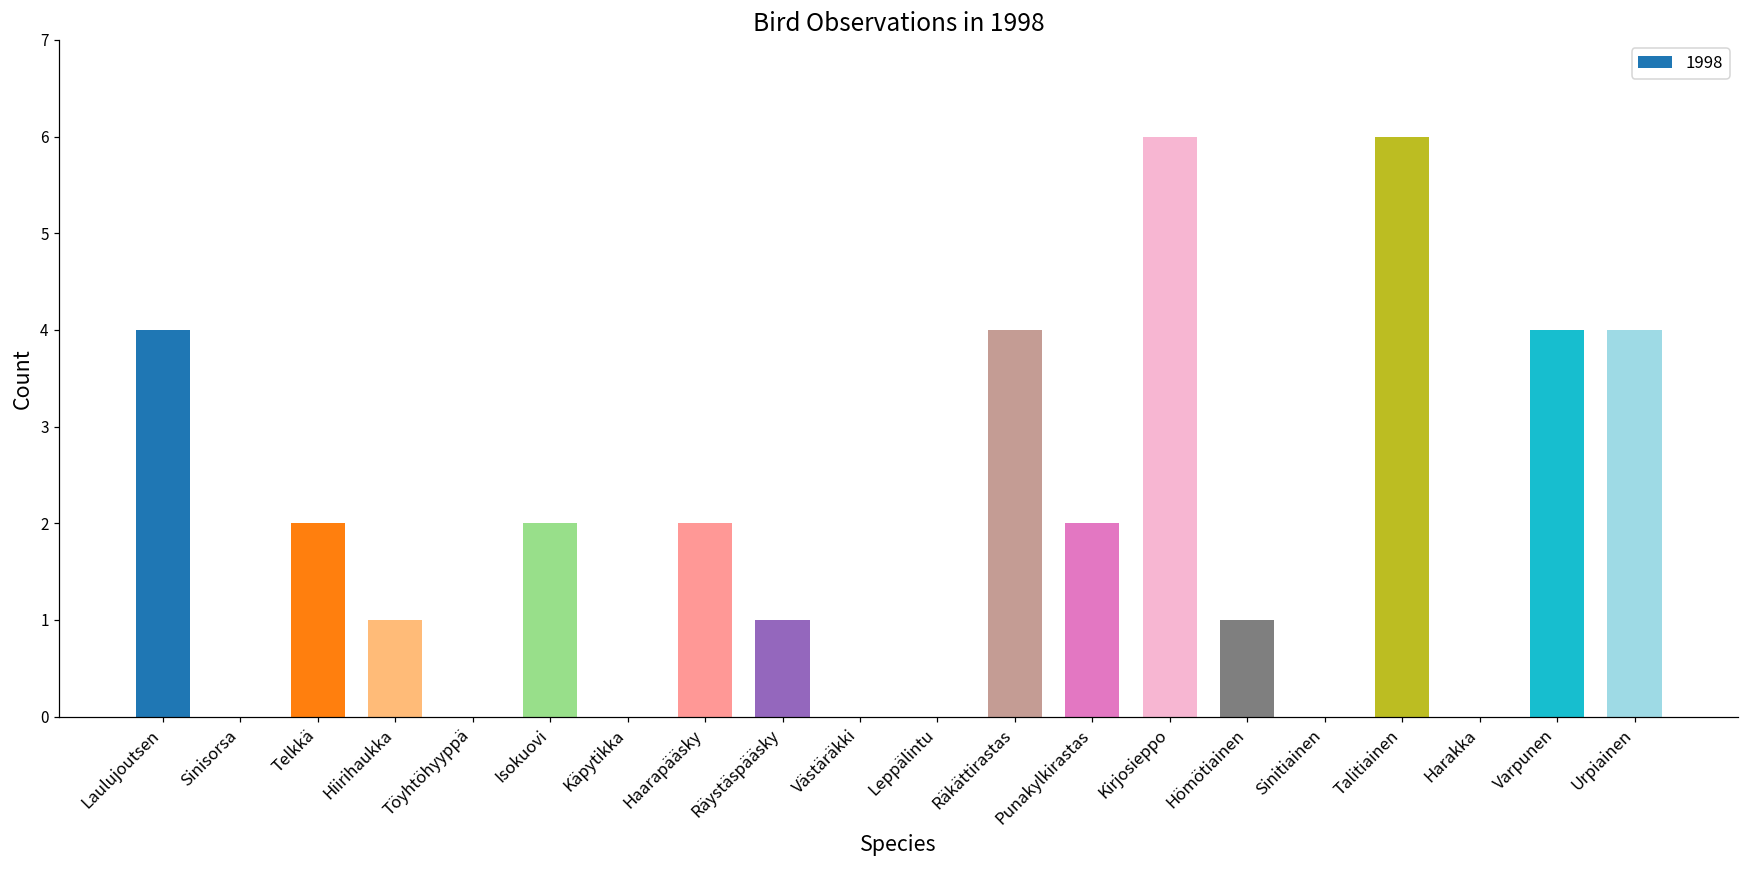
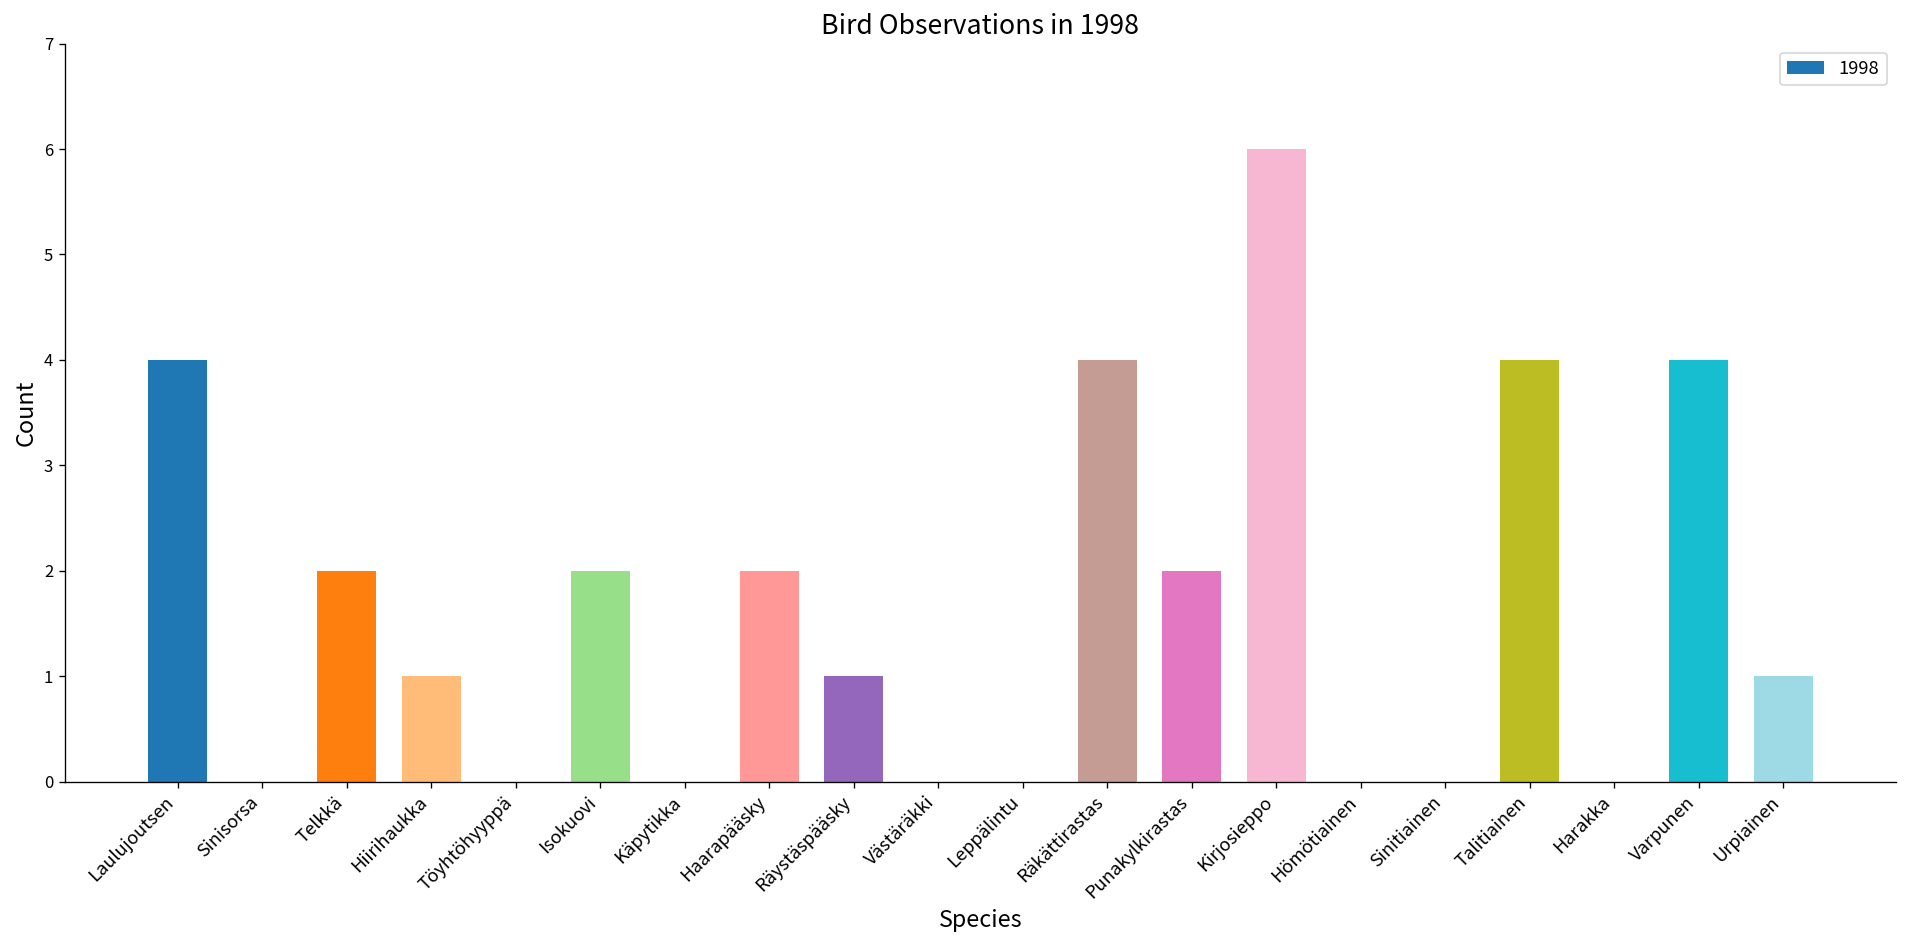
Hömötiainen: 1 -> 0
Talitiainen: 6 -> 4
Urpiainen: 4 -> 1
